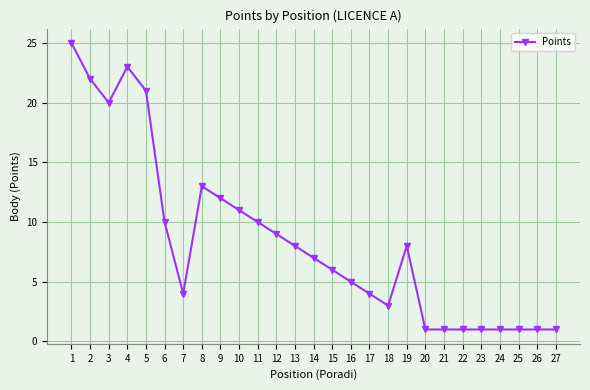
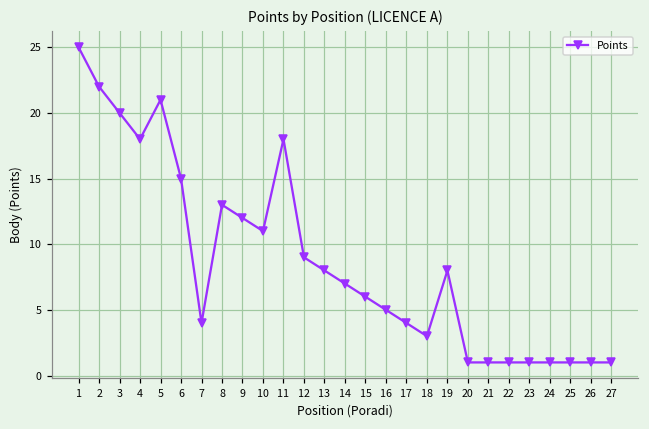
4: 23 -> 18
6: 10 -> 15
11: 10 -> 18
